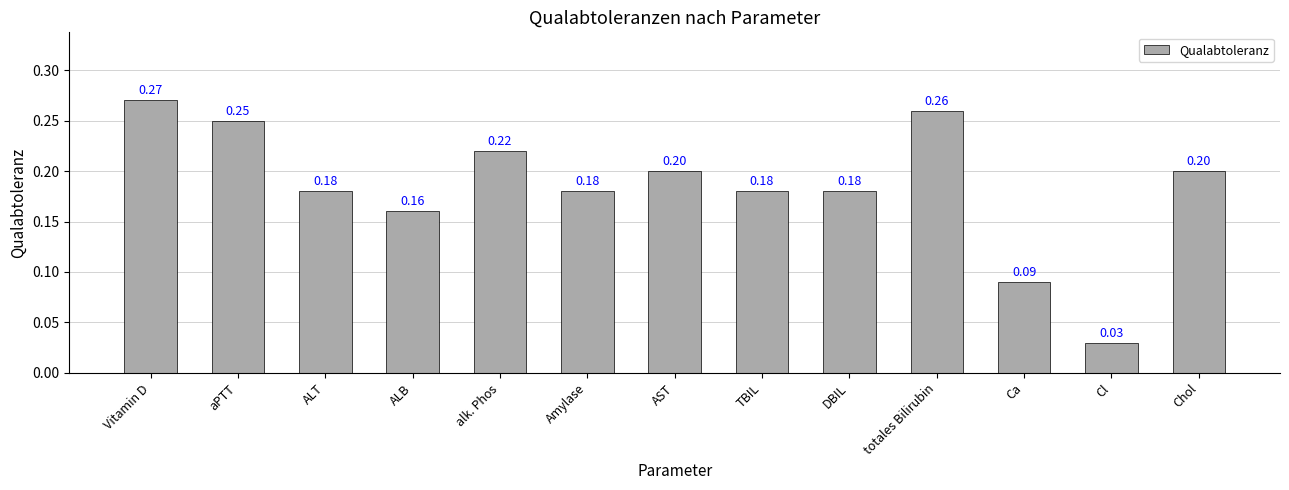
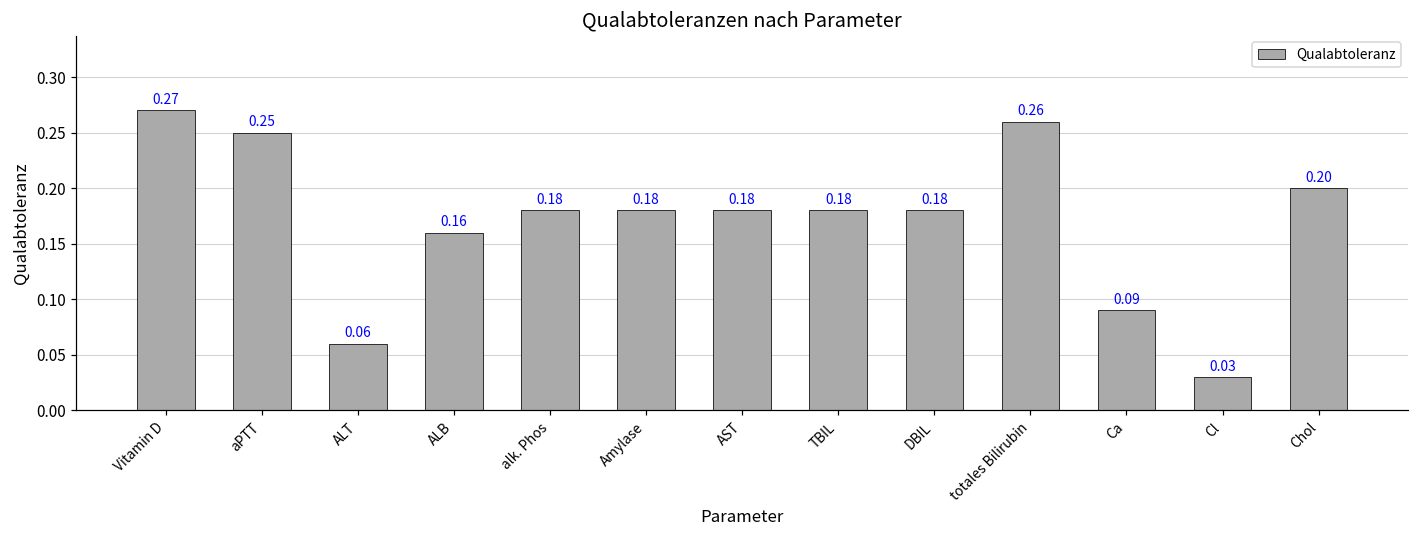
ALT: 0.18 -> 0.06
alk. Phos: 0.22 -> 0.18
AST: 0.20 -> 0.18
